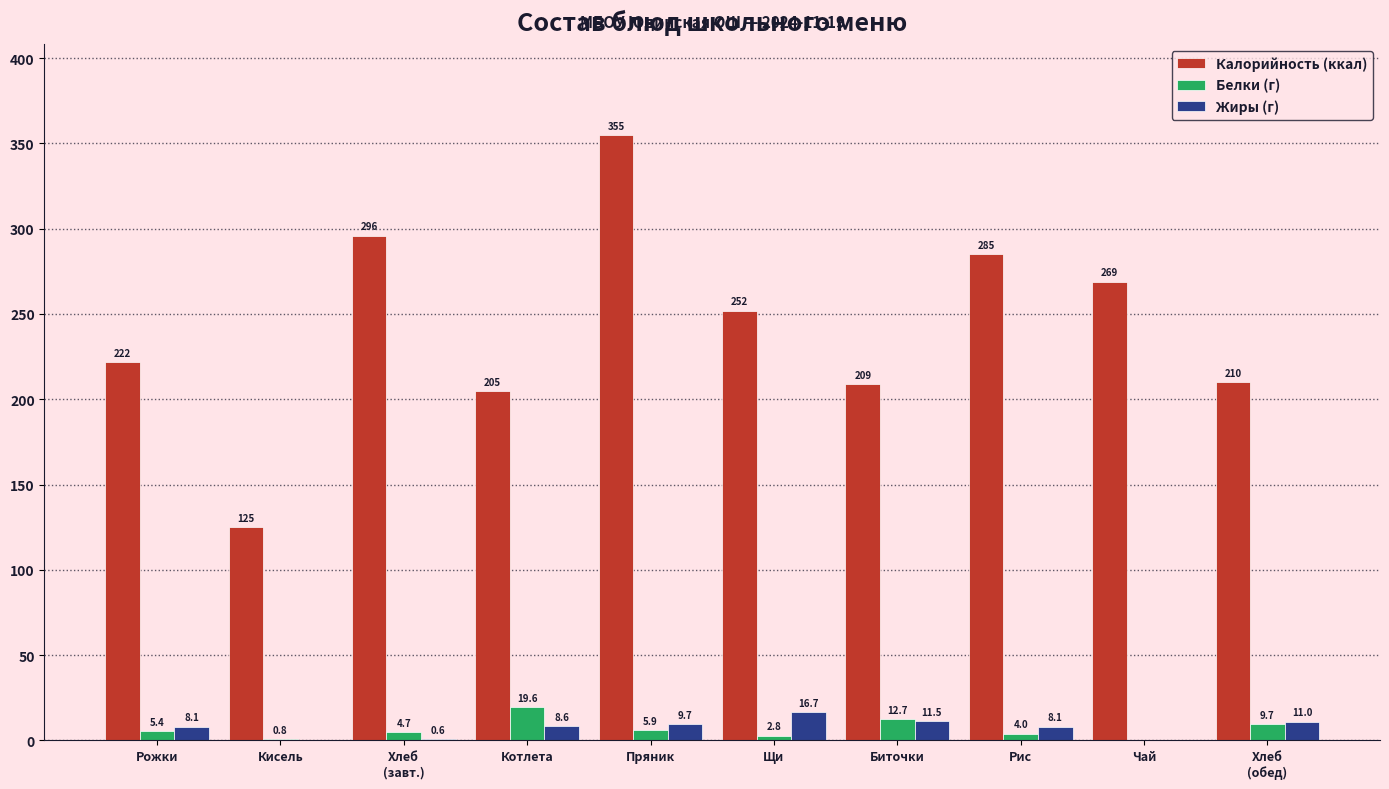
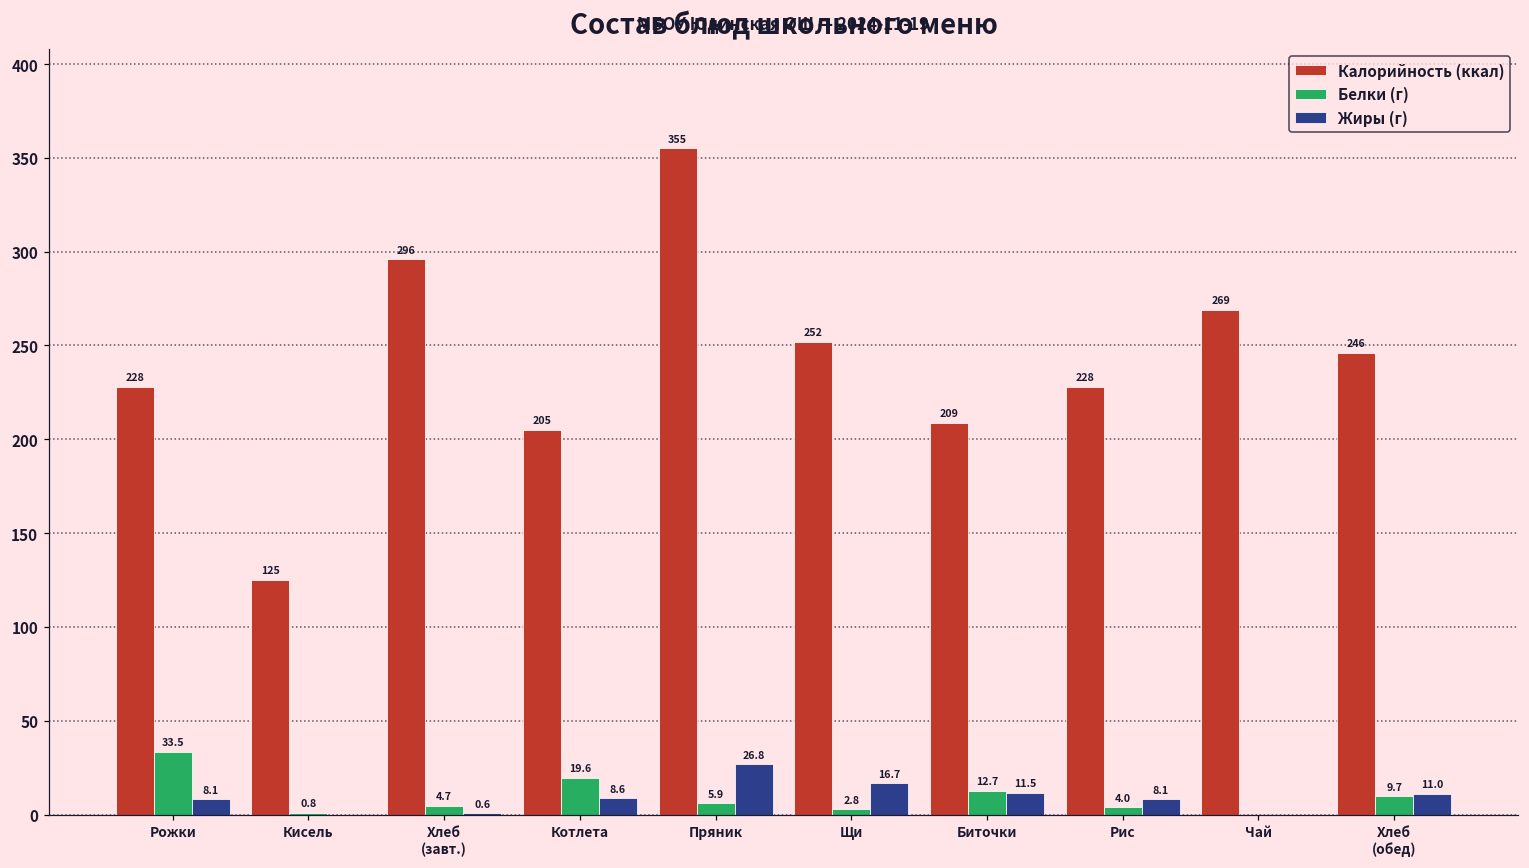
Калорийность (ккал), Рожки: 222 -> 228
Белки (г), Рожки: 5.4 -> 33.5
Жиры (г), Пряник: 9.7 -> 26.8
Калорийность (ккал), Рис: 285 -> 228
Калорийность (ккал), Хлеб (обед): 210 -> 246
